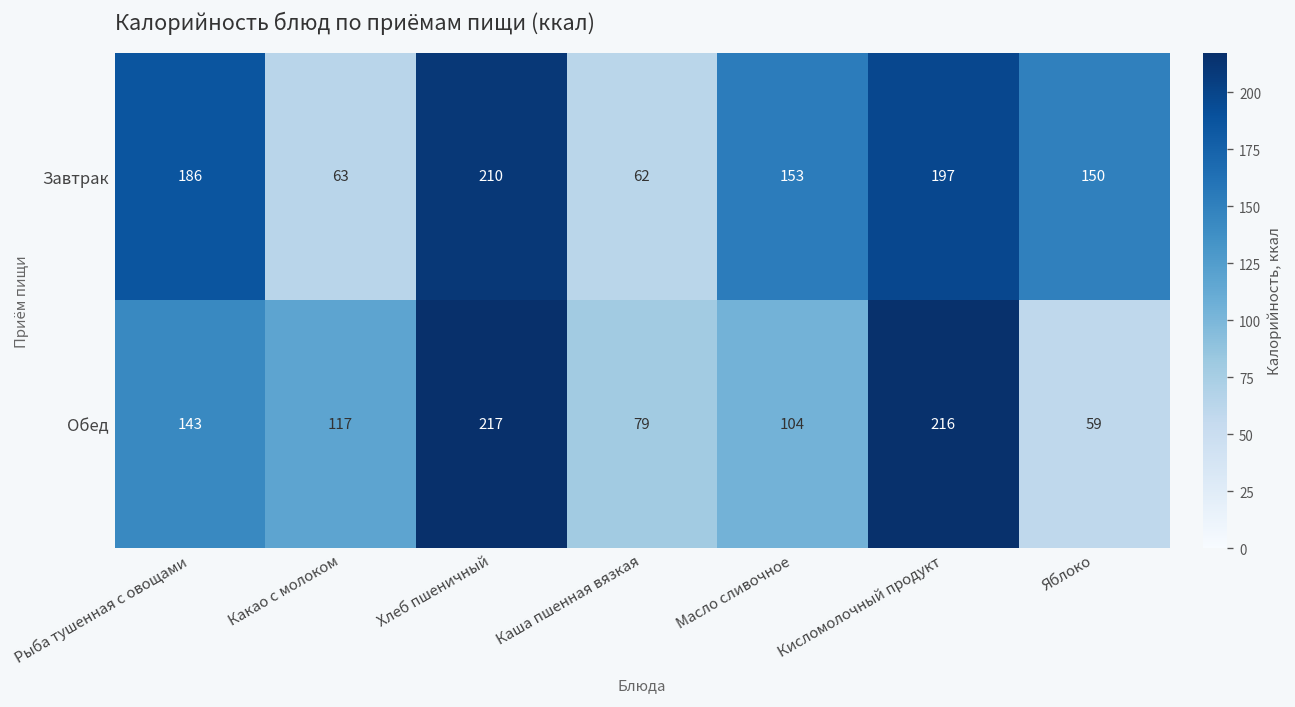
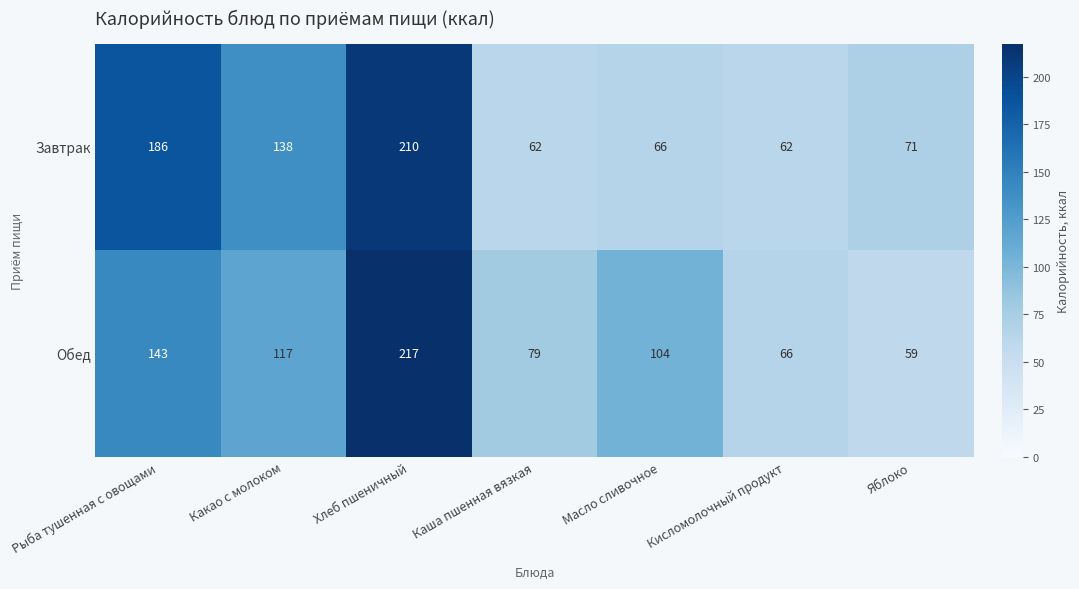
Завтрак, Какао с молоком: 63 -> 138
Завтрак, Масло сливочное: 153 -> 66
Завтрак, Кисломолочный продукт: 197 -> 62
Завтрак, Яблоко: 150 -> 71
Обед, Кисломолочный продукт: 216 -> 66
